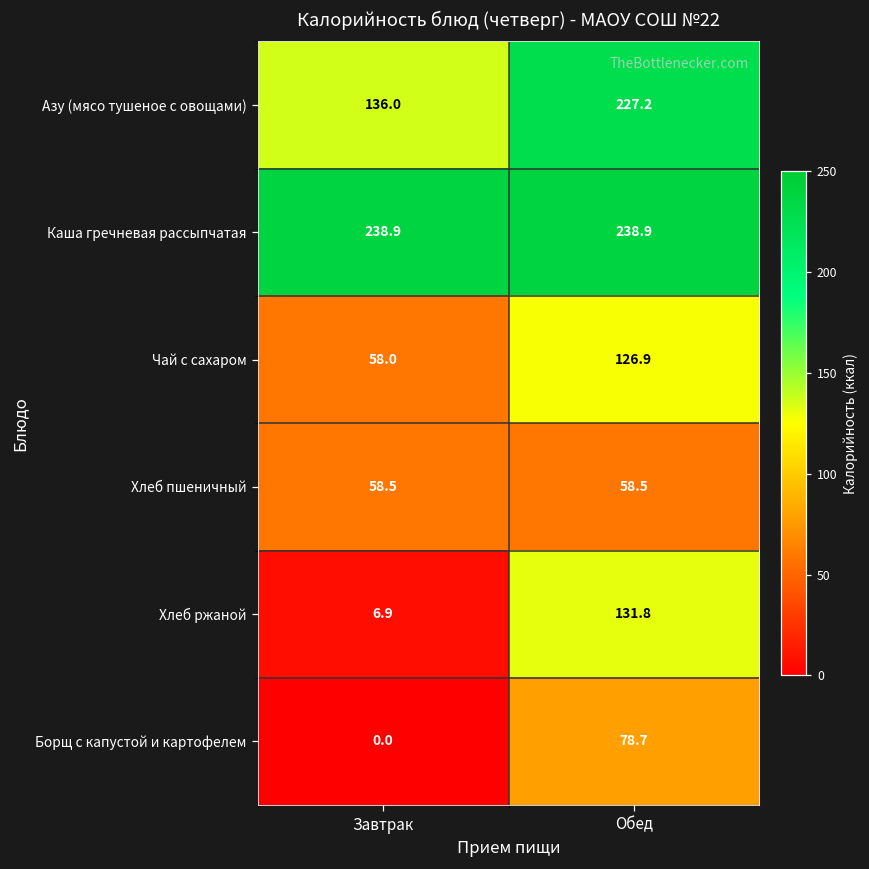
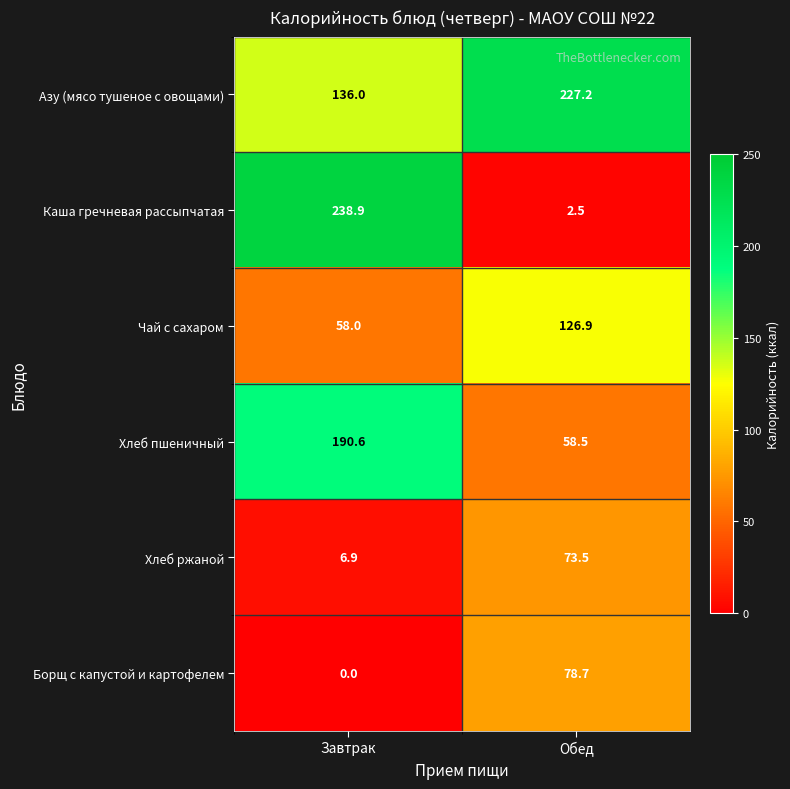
Каша гречневая рассыпчатая, Обед: 238.9 -> 2.5
Хлеб пшеничный, Завтрак: 58.5 -> 190.6
Хлеб ржаной, Обед: 131.8 -> 73.5
